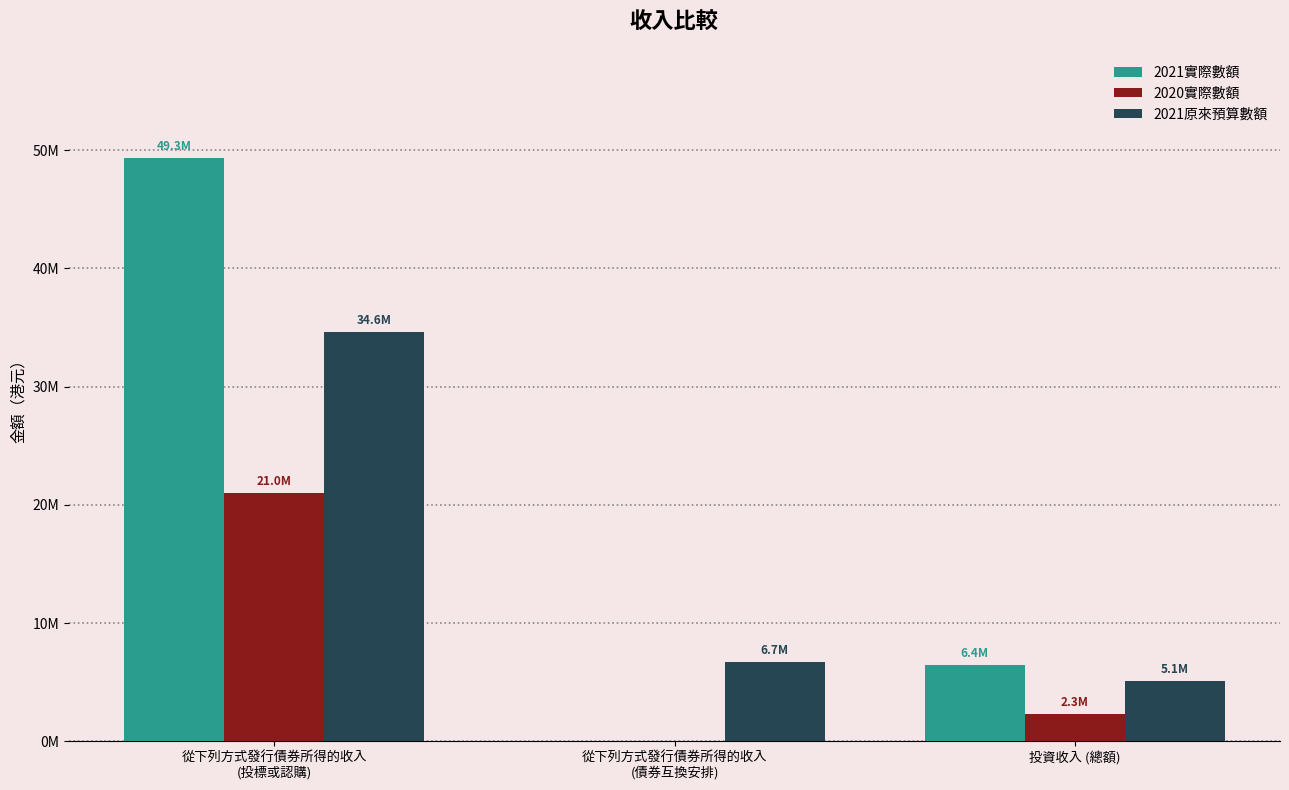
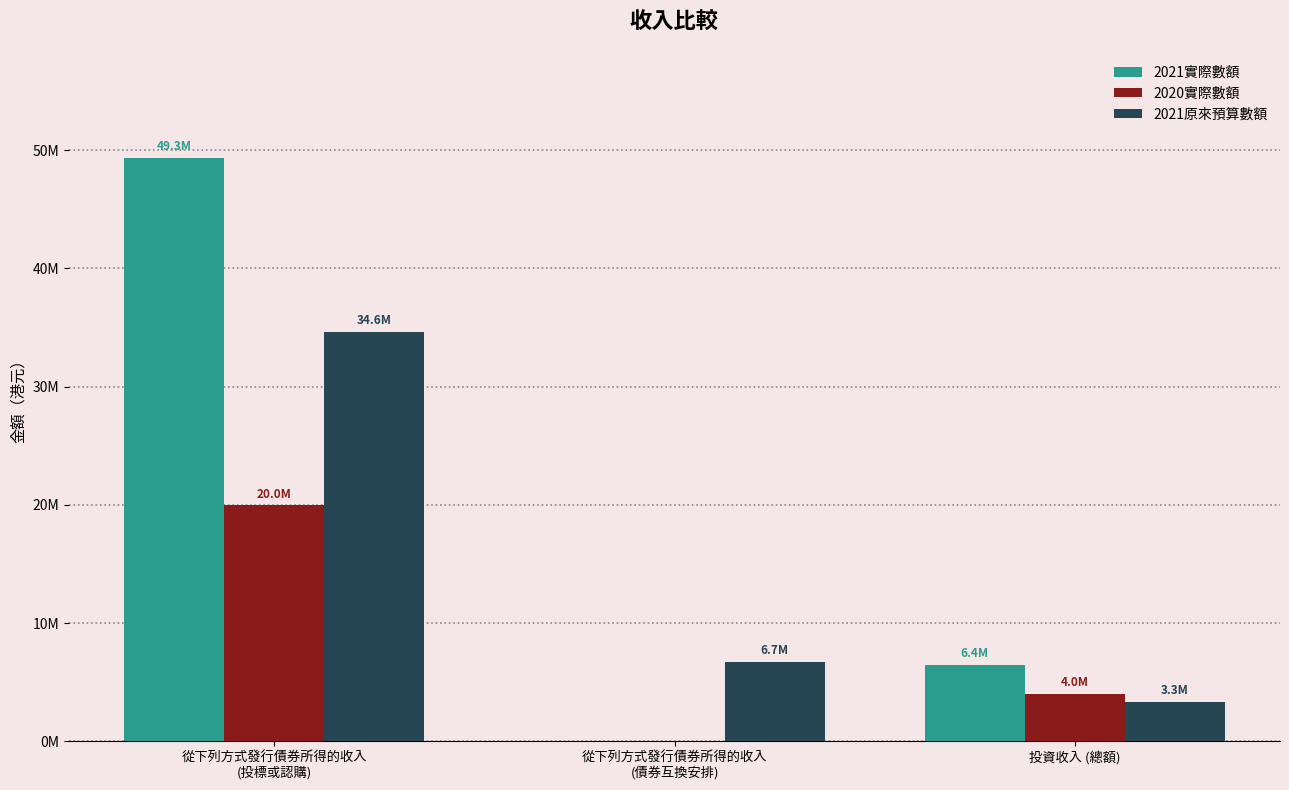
2020實際數額, 從下列方式發行債券所得的收入 (投標或認購): 21.0M -> 20.0M
2020實際數額, 投資收入 (總額): 2.3M -> 4.0M
2021原來預算數額, 投資收入 (總額): 5.1M -> 3.3M
